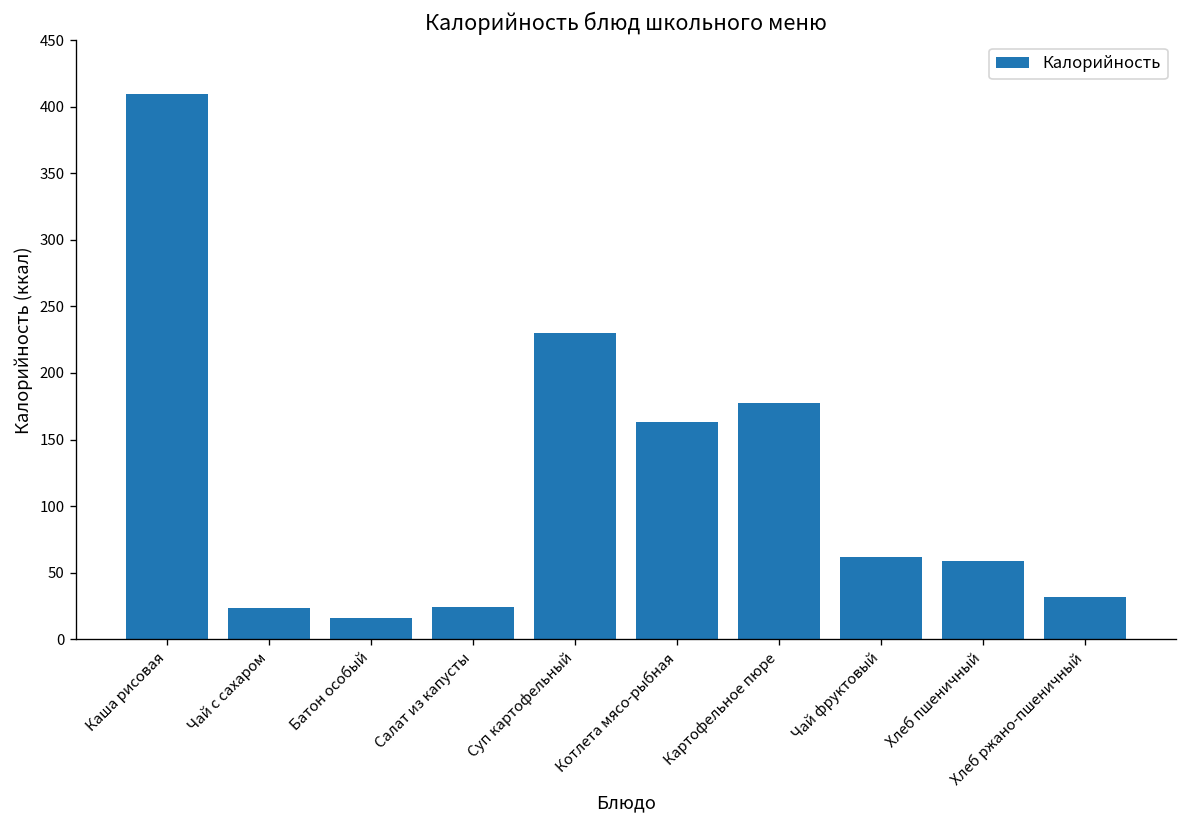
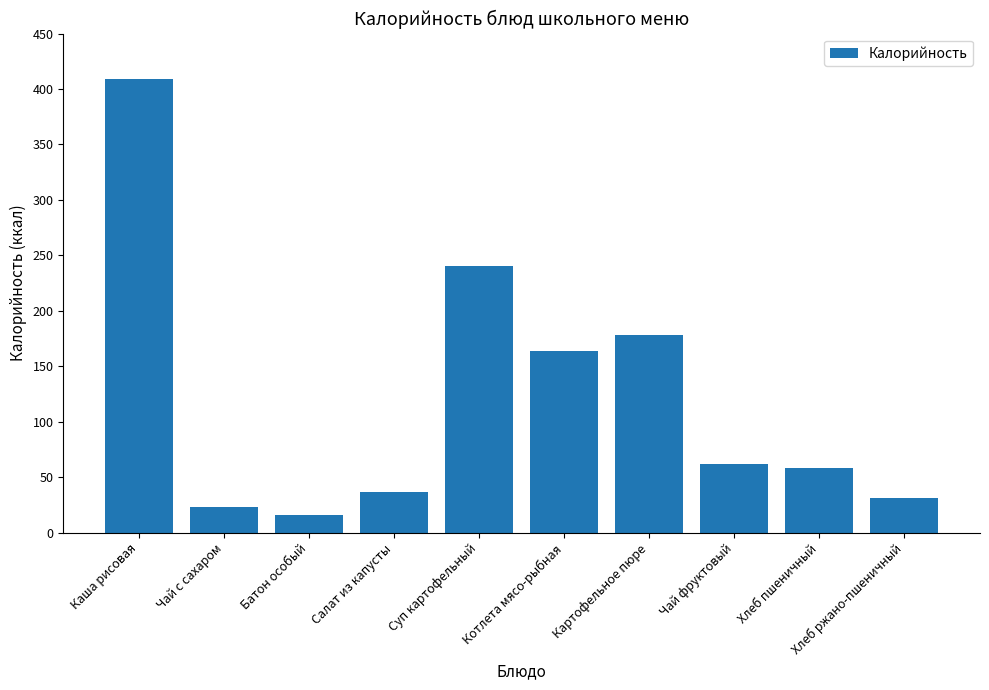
Салат из капусты: 24 -> 37
Суп картофельный: 230 -> 241
